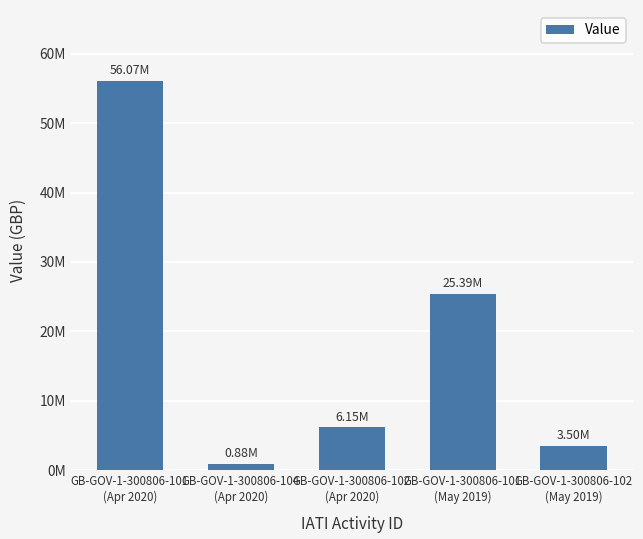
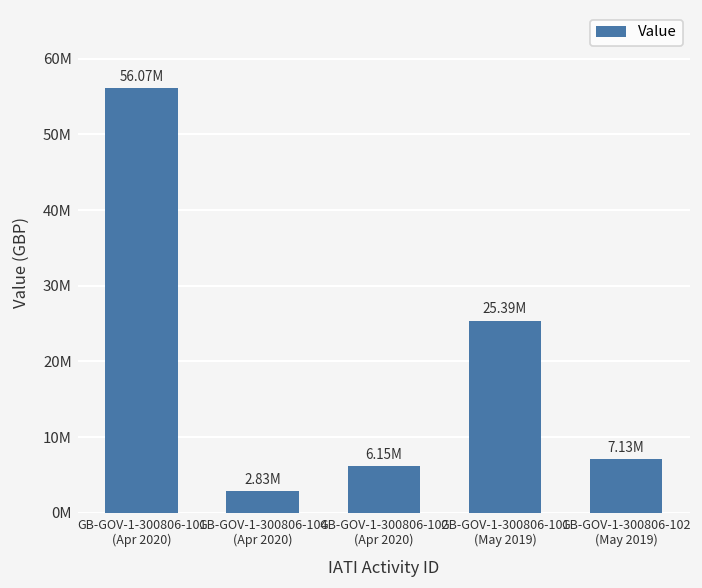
GB-GOV-1-300806-104 (Apr 2020): 0.88M -> 2.83M
GB-GOV-1-300806-102 (May 2019): 3.50M -> 7.13M
